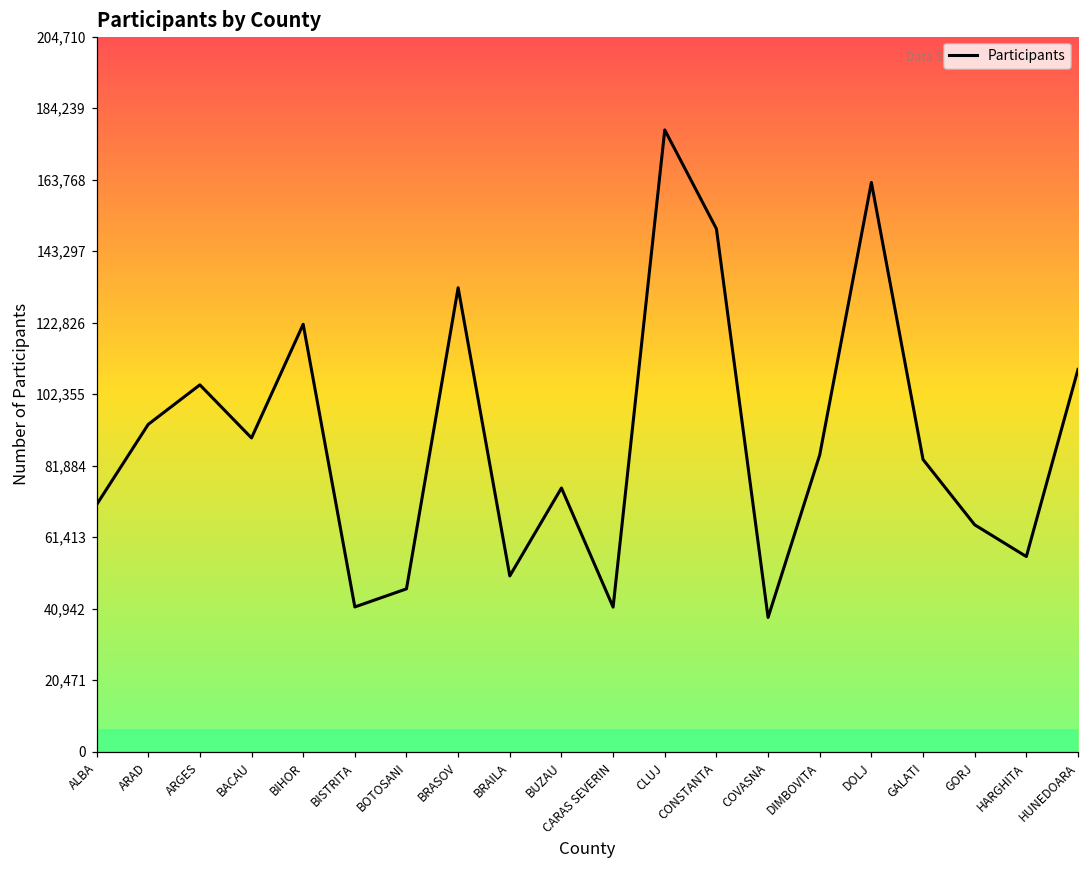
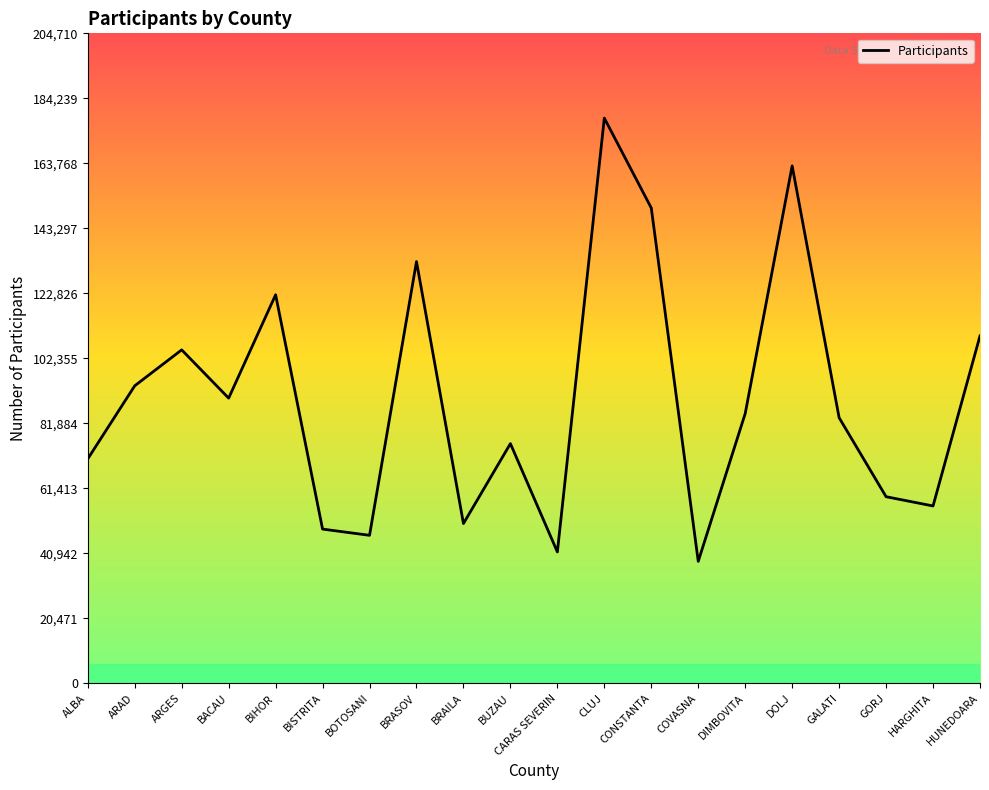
BISTRITA: 41,000 -> 49,000
GORJ: 65,000 -> 59,000
